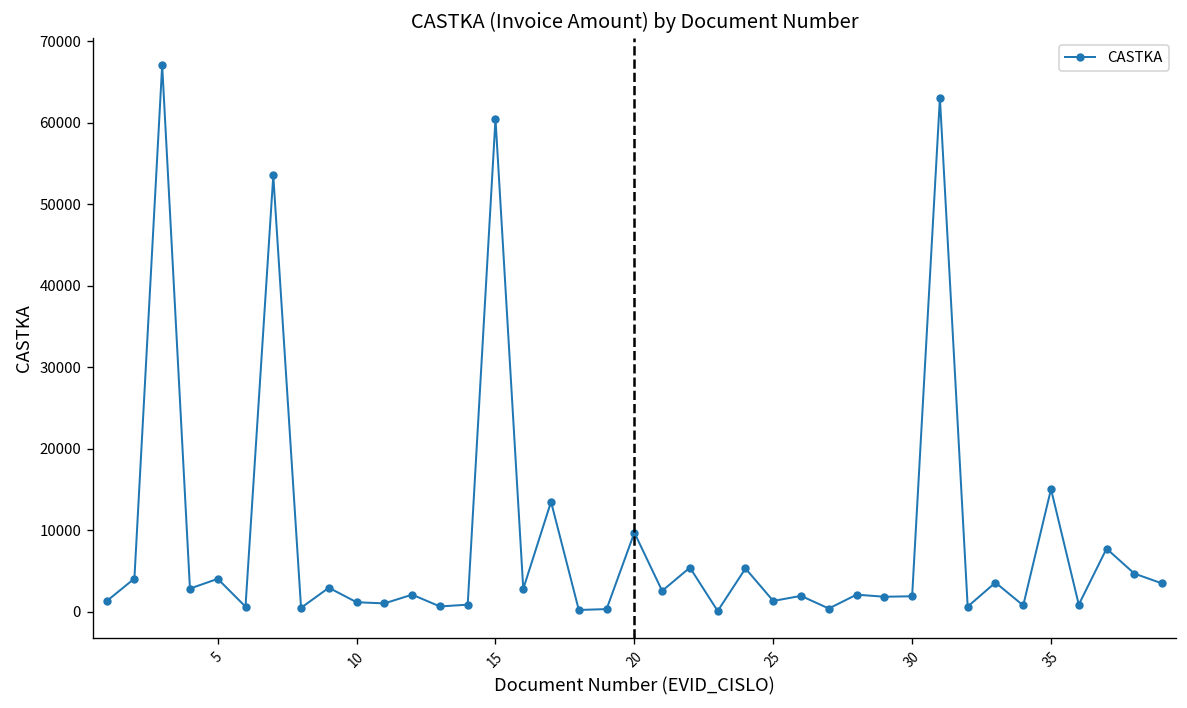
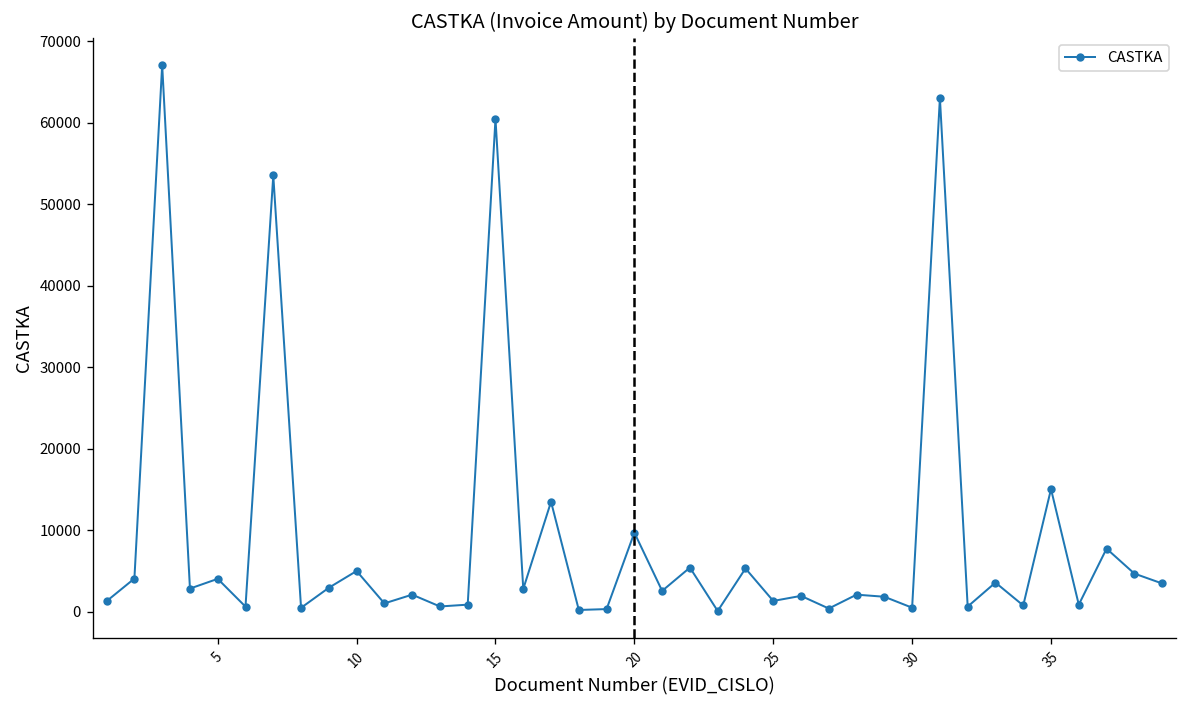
10: 1000 -> 5000
30: 2000 -> 1000
